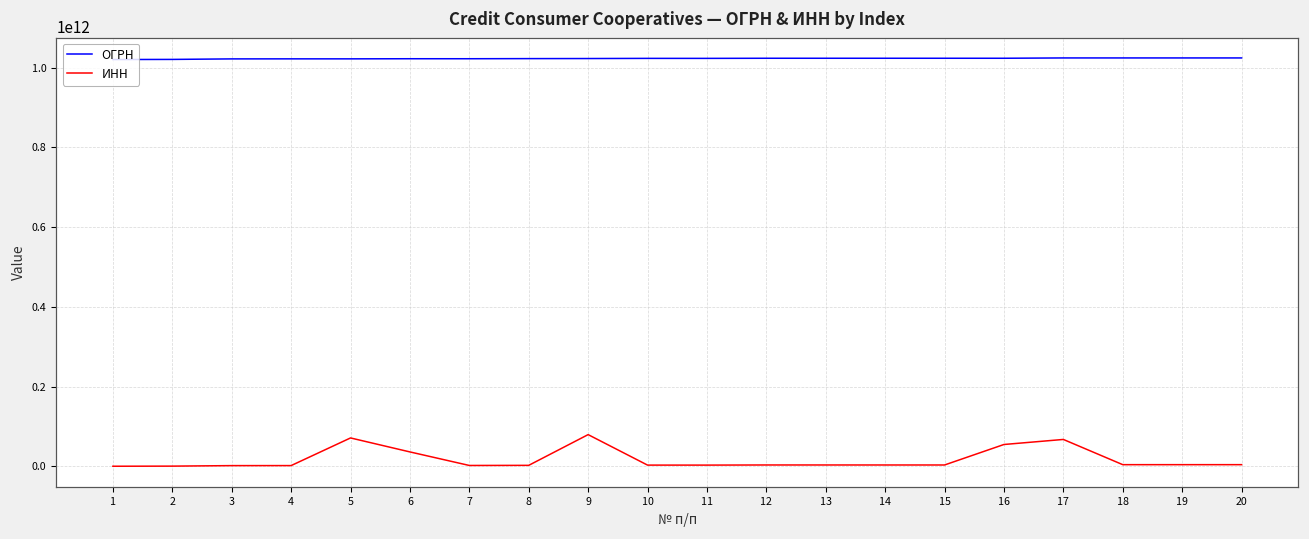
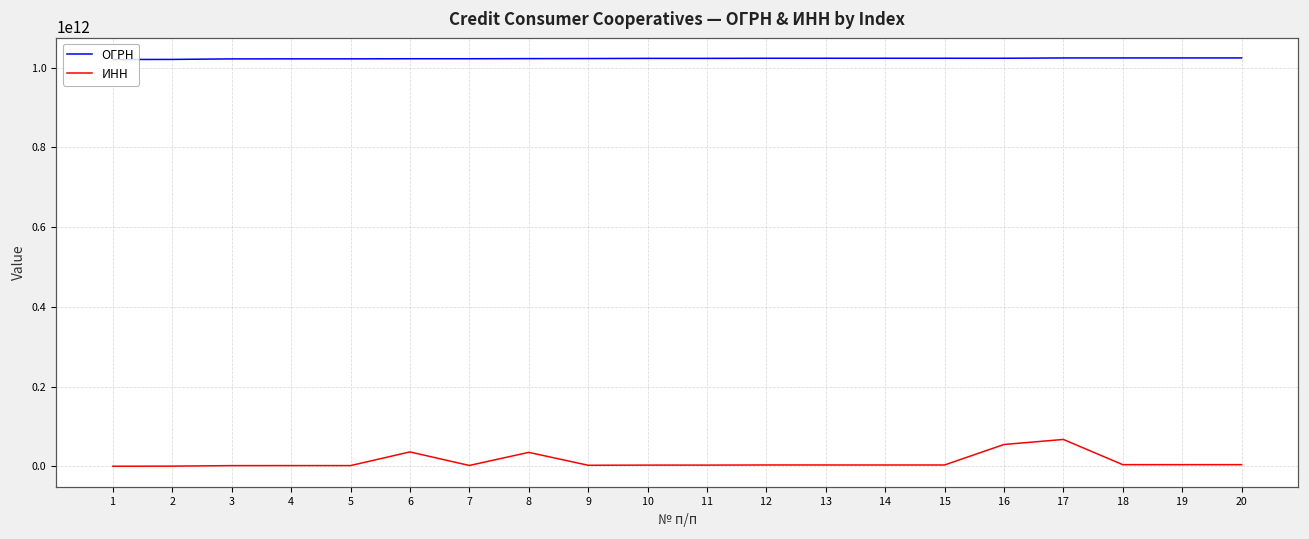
ИНН, 5: 70000000000 -> 0
ИНН, 8: 0 -> 40000000000
ИНН, 9: 80000000000 -> 0
